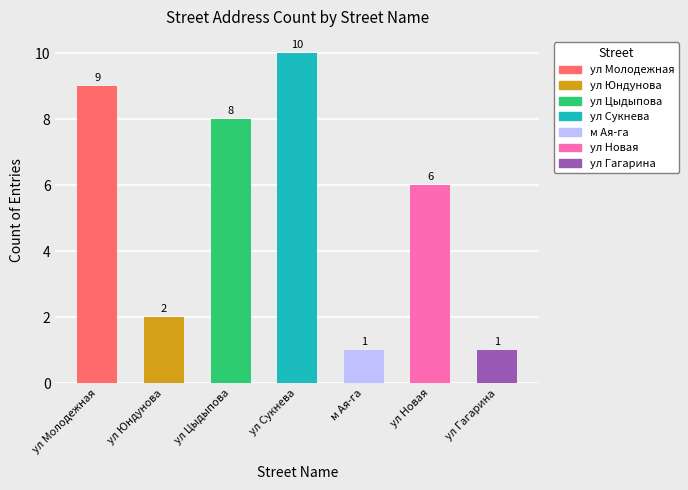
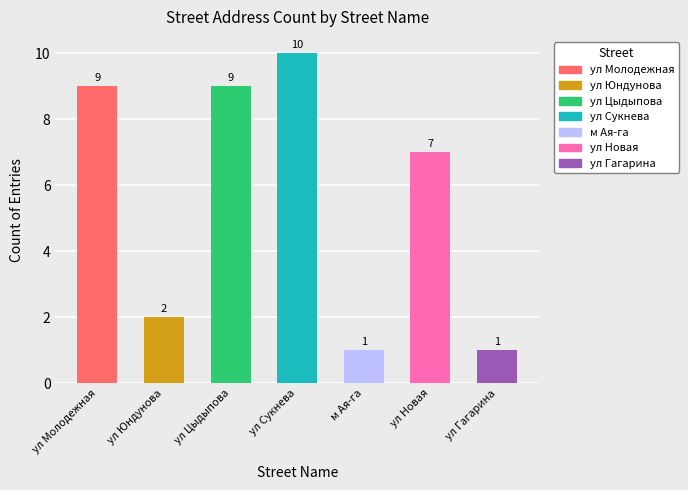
ул Цыдыпова: 8 -> 9
ул Новая: 6 -> 7
